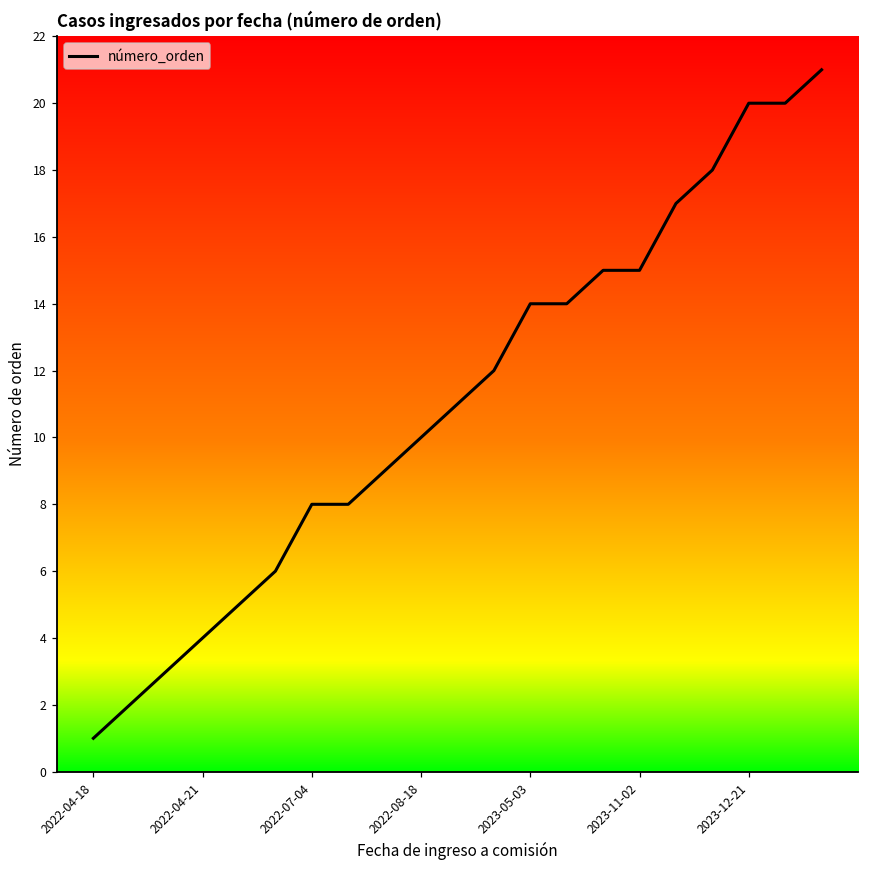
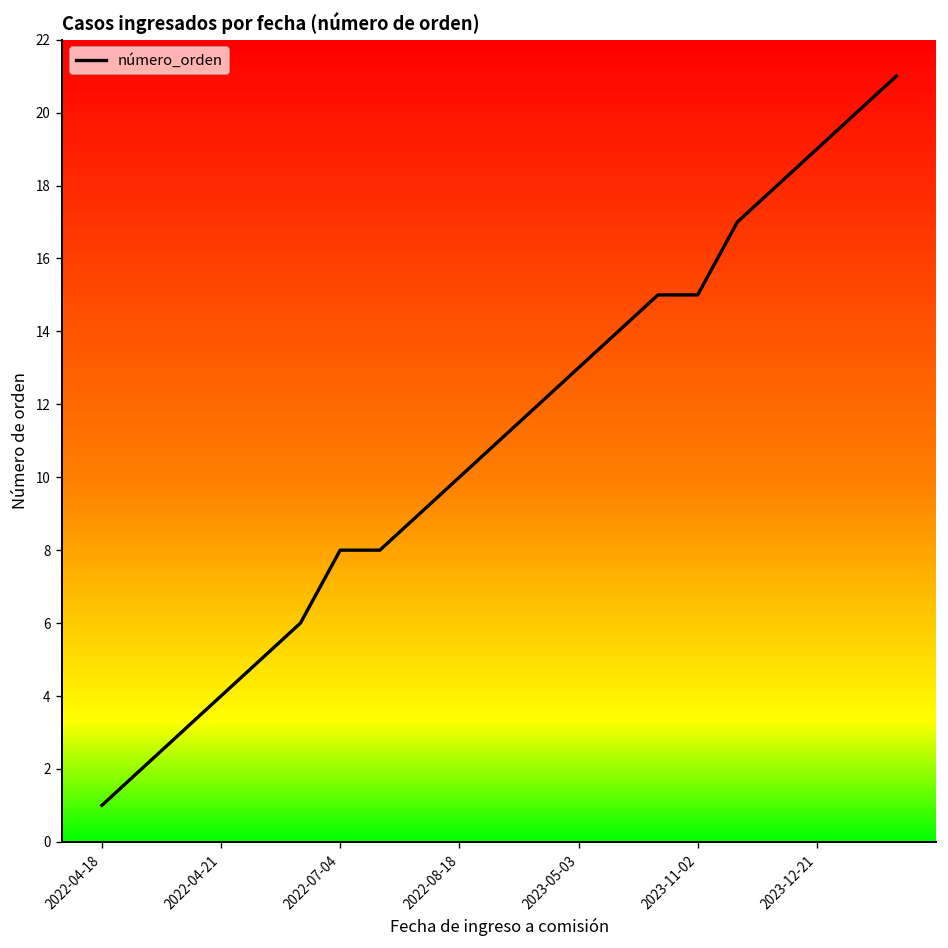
2023-05-03: 14 -> 13
2023-12-21: 20 -> 19
